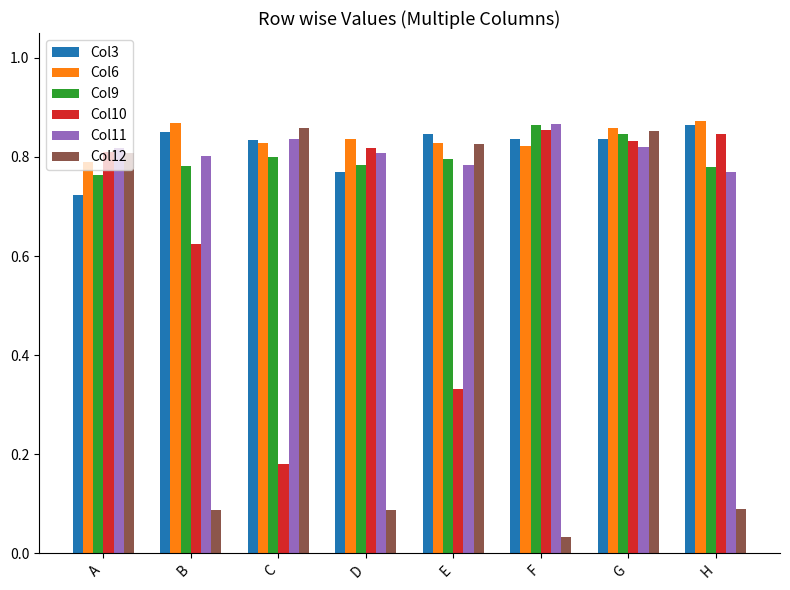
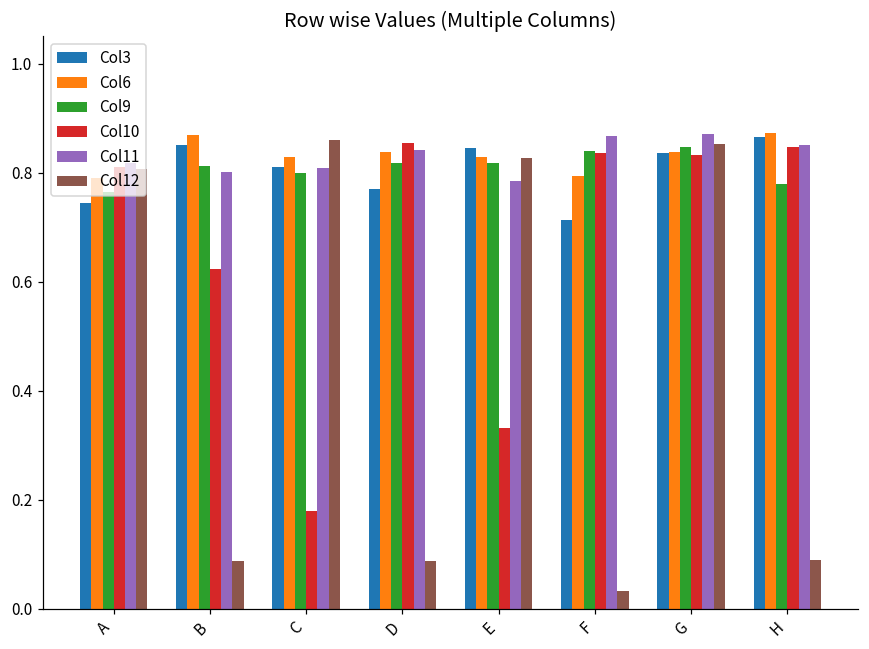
Col3, A: 0.72 -> 0.74
Col9, B: 0.78 -> 0.81
Col3, C: 0.84 -> 0.81
Col11, C: 0.84 -> 0.81
Col9, D: 0.78 -> 0.82
Col10, D: 0.82 -> 0.86
Col11, D: 0.81 -> 0.84
Col9, E: 0.80 -> 0.82
Col3, F: 0.84 -> 0.71
Col6, F: 0.82 -> 0.79
Col9, F: 0.87 -> 0.84
Col10, F: 0.85 -> 0.84
Col6, G: 0.86 -> 0.84
Col11, G: 0.82 -> 0.87
Col11, H: 0.77 -> 0.85
